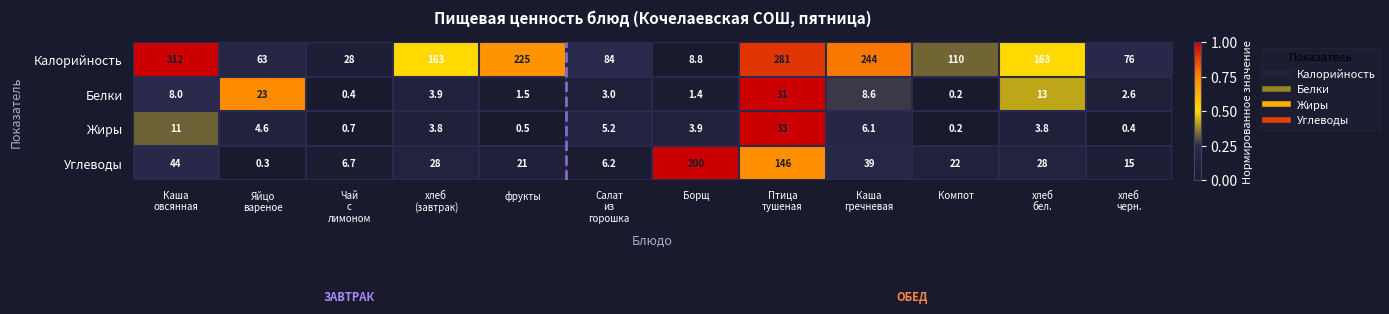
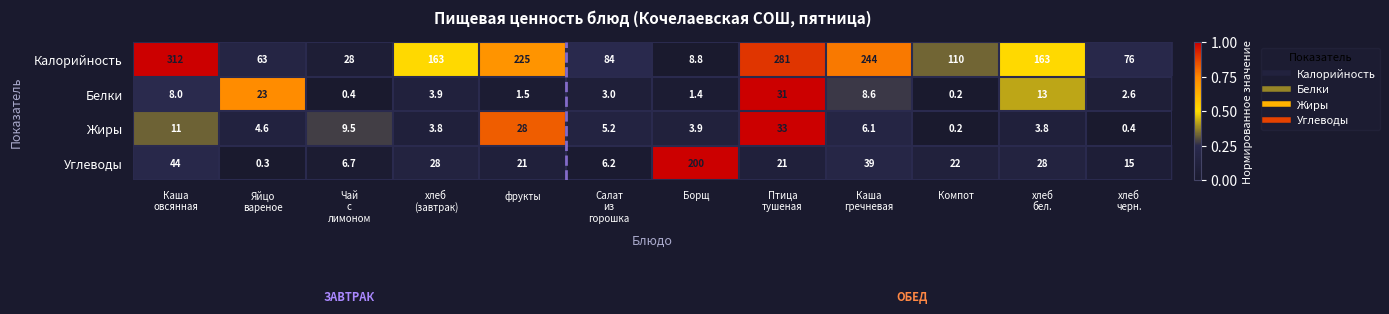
Жиры, Чай с лимоном: 0.7 -> 9.5
Жиры, фрукты: 0.5 -> 28
Углеводы, Птица тушеная: 146 -> 21
